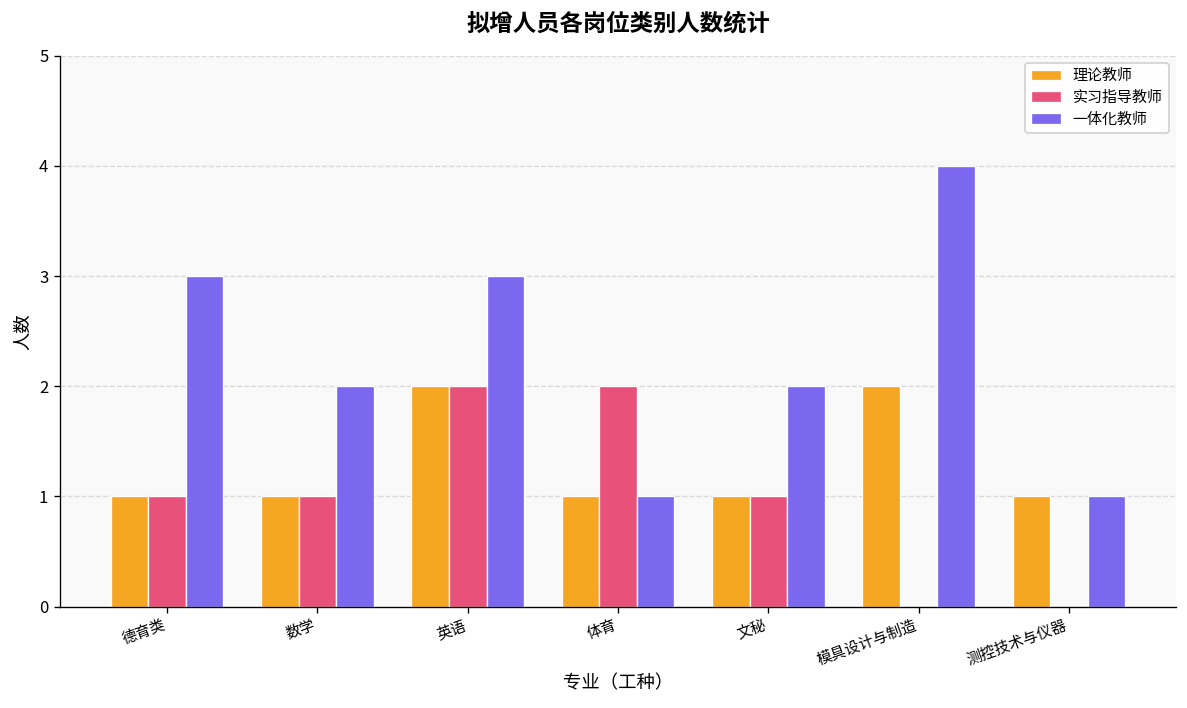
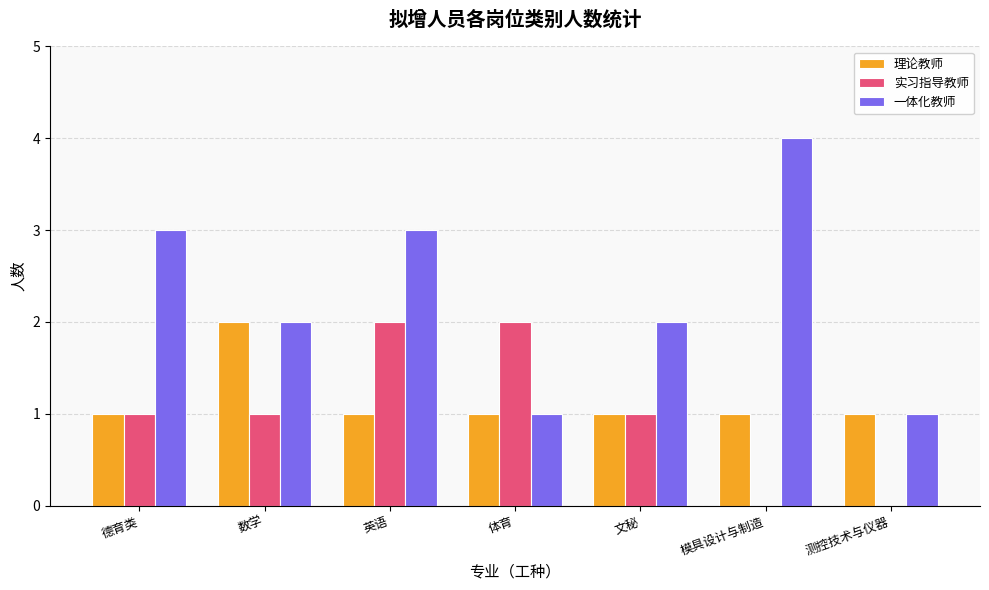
理论教师, 数学: 1 -> 2
理论教师, 英语: 2 -> 1
理论教师, 模具设计与制造: 2 -> 1
